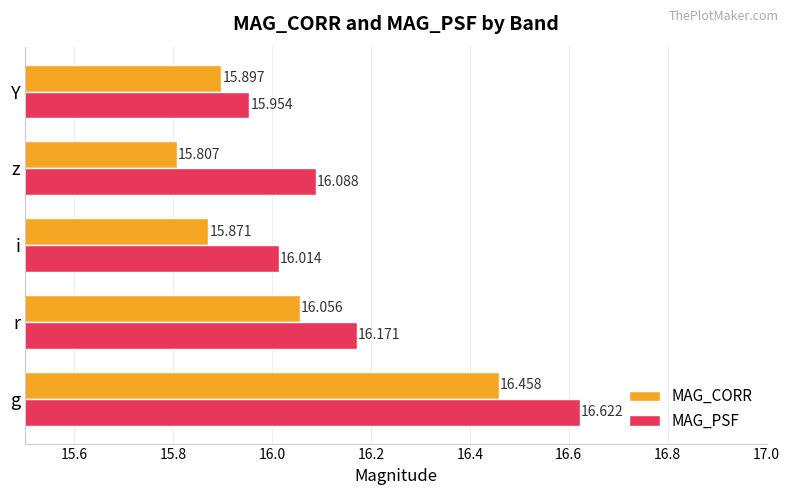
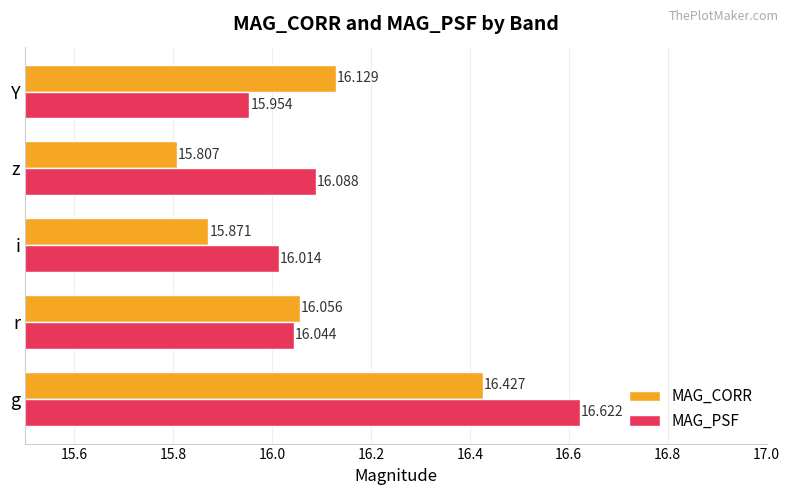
MAG_CORR, Y: 15.897 -> 16.129
MAG_PSF, r: 16.171 -> 16.044
MAG_CORR, g: 16.458 -> 16.427
